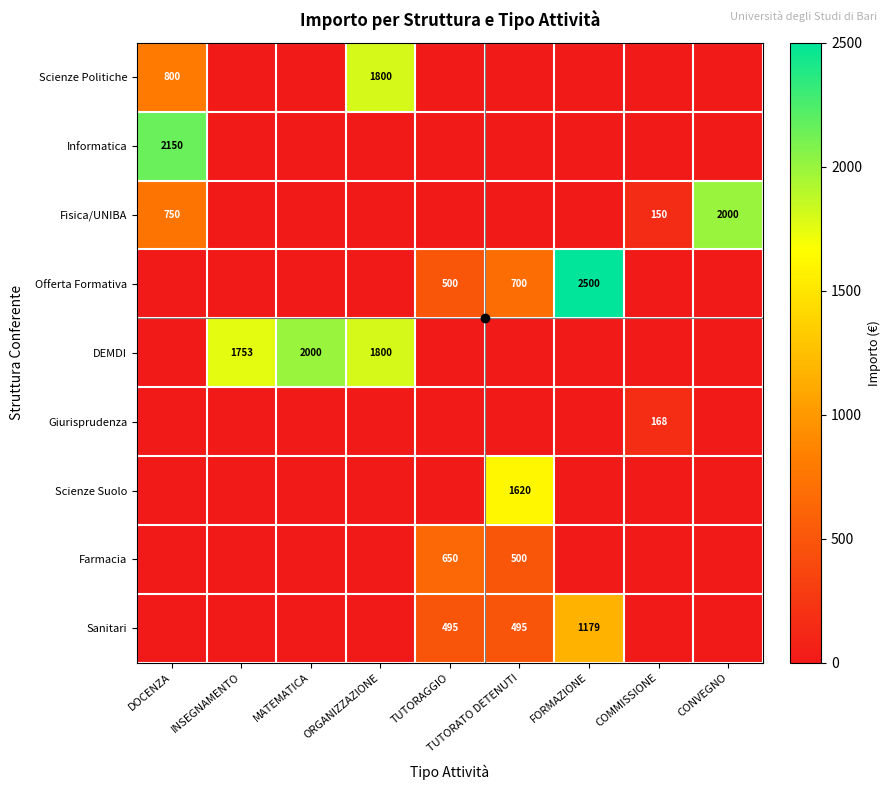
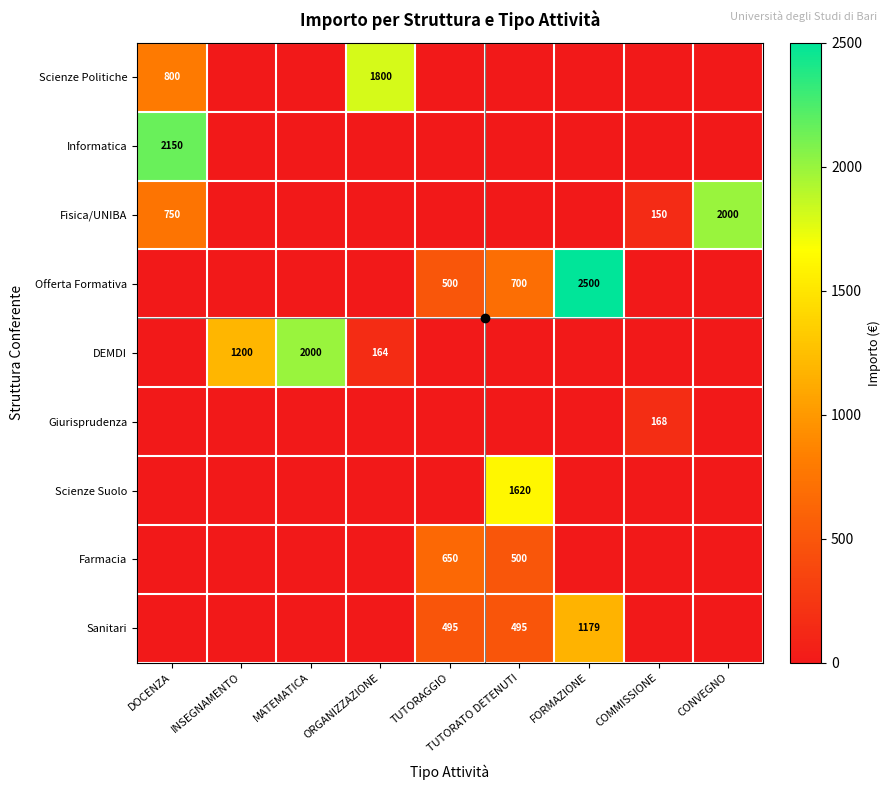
DEMDI, INSEGNAMENTO: 1753 -> 1200
DEMDI, ORGANIZZAZIONE: 1800 -> 164
